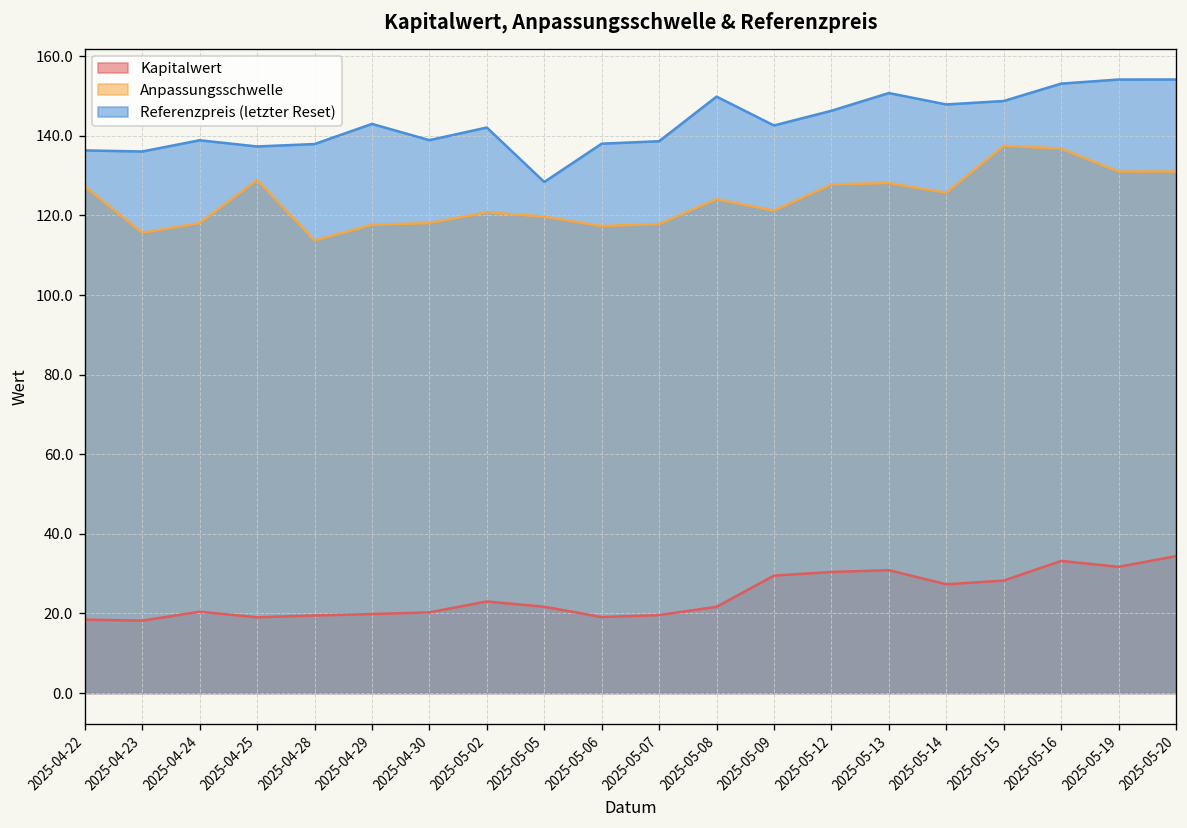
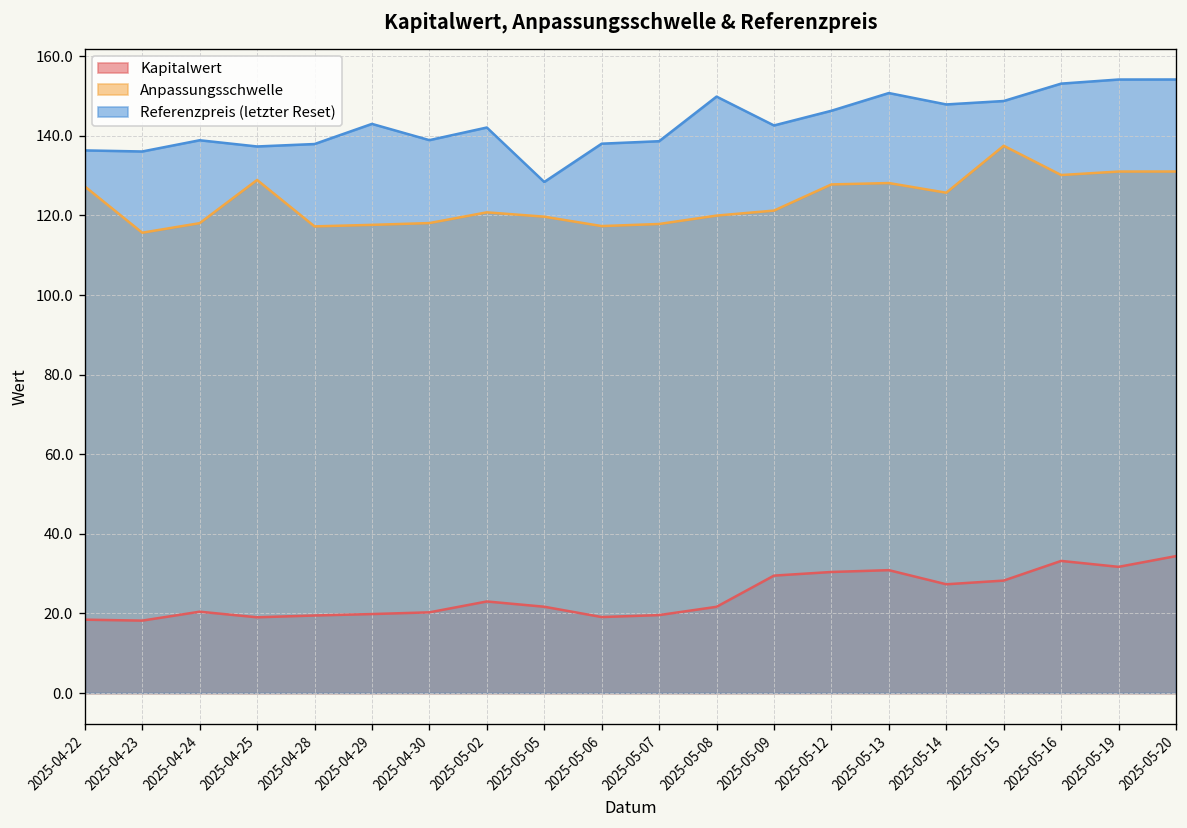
Anpassungsschwelle, 2025-04-28: 114 -> 117
Anpassungsschwelle, 2025-05-08: 124 -> 120
Anpassungsschwelle, 2025-05-16: 137 -> 130
